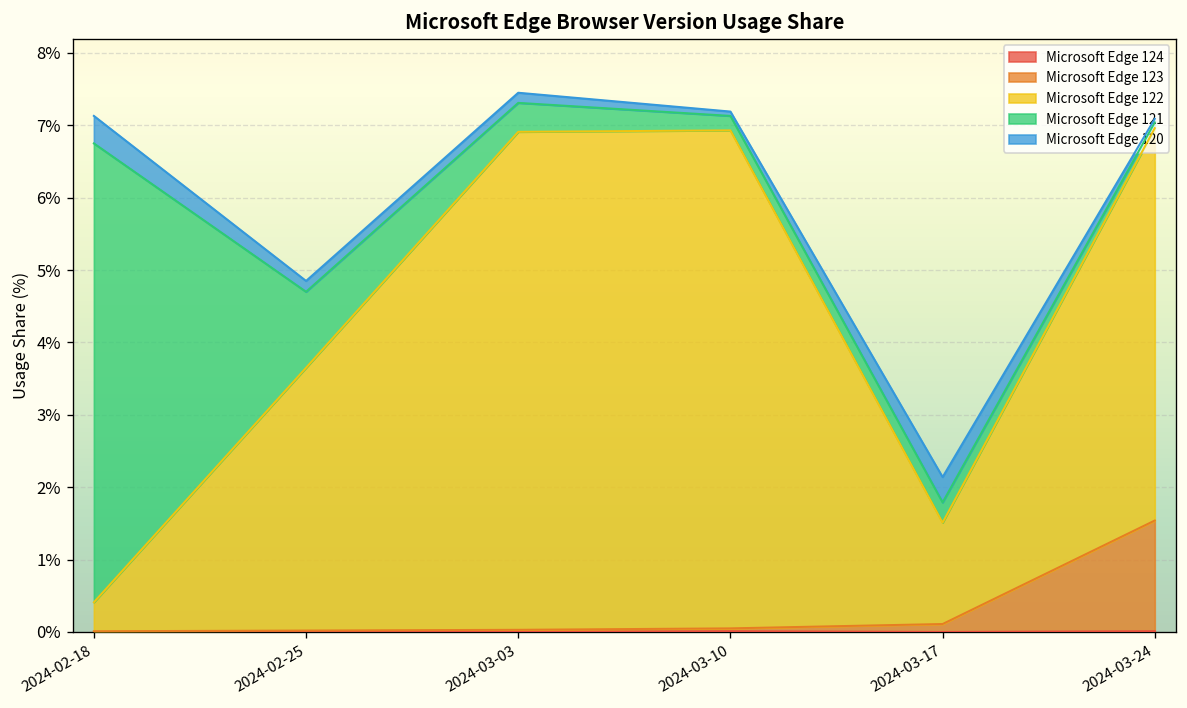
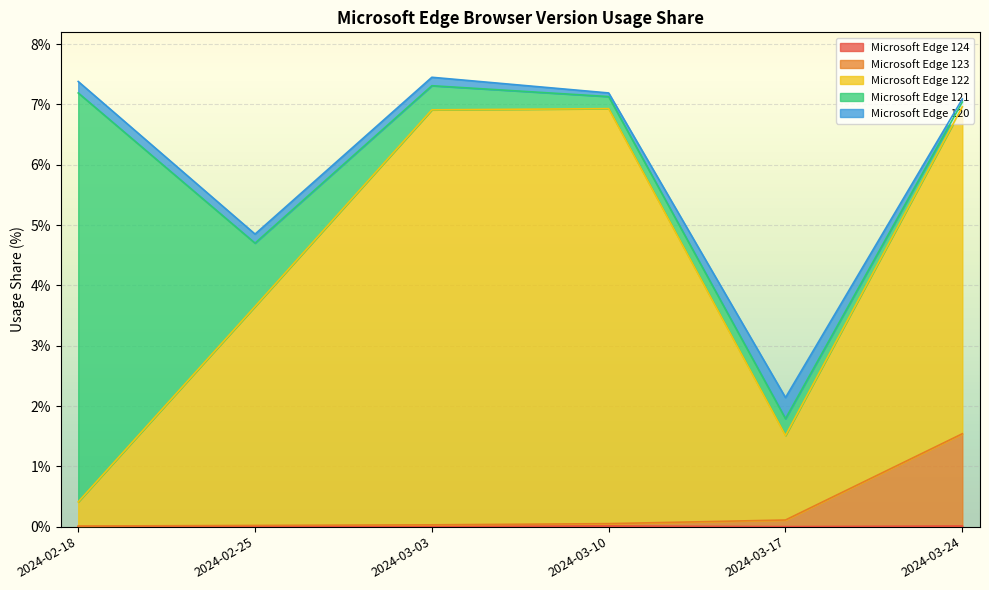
Microsoft Edge 121, 2024-02-18: 6.3% -> 6.8%
Microsoft Edge 120, 2024-02-18: 0.4% -> 0.2%
